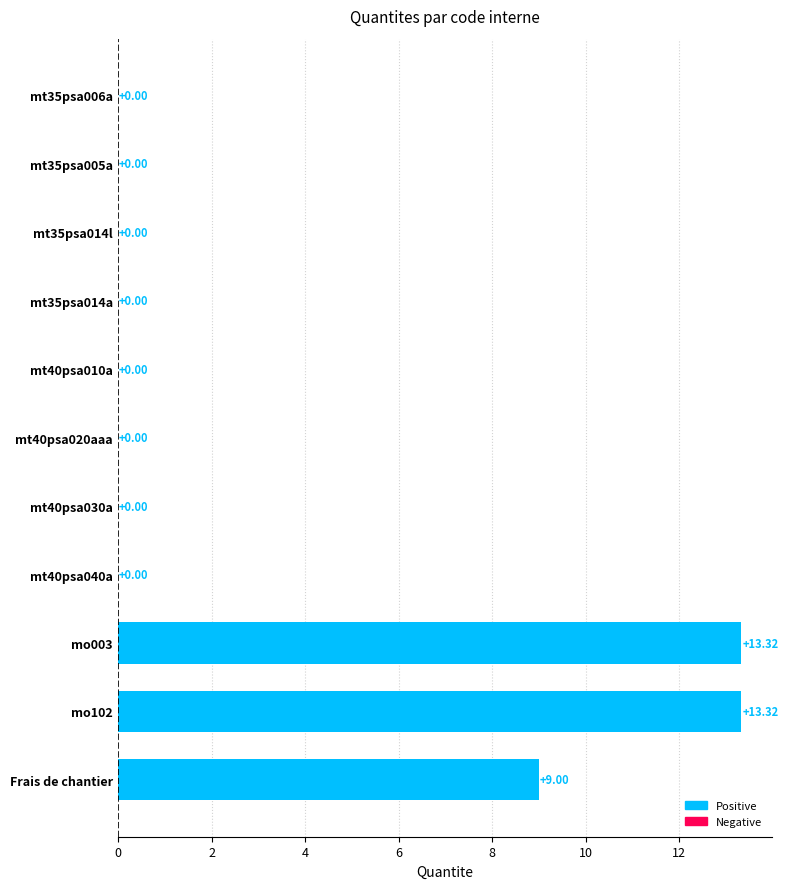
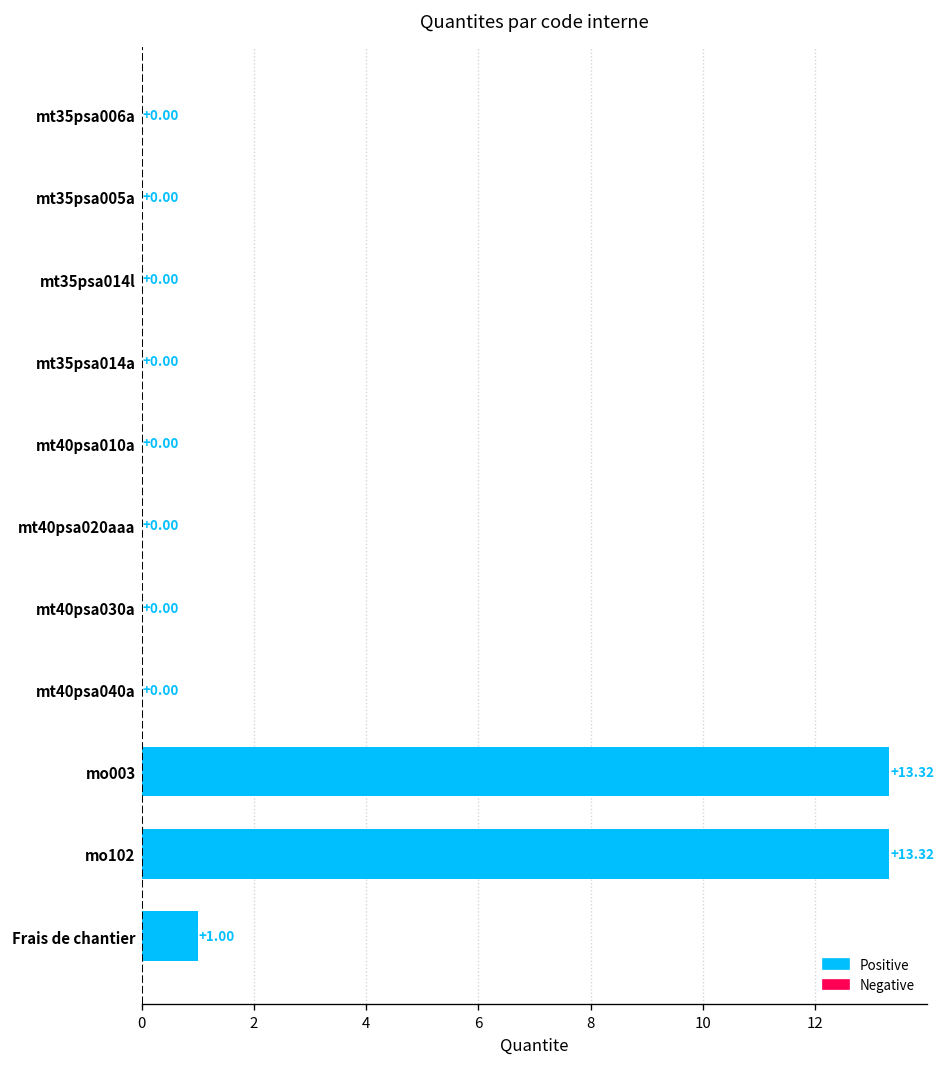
Frais de chantier: +9.00 -> +1.00
